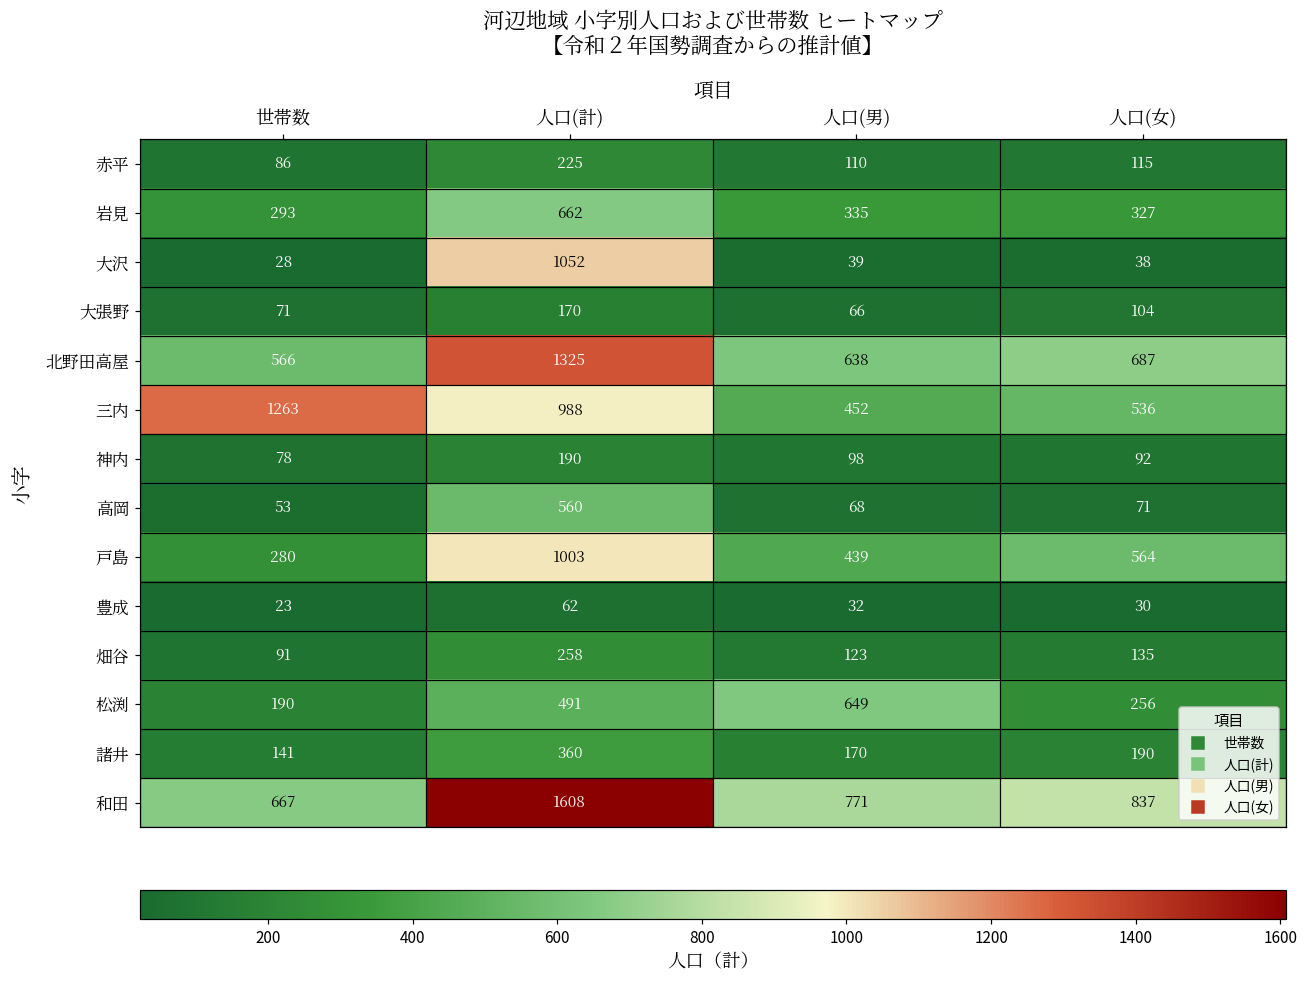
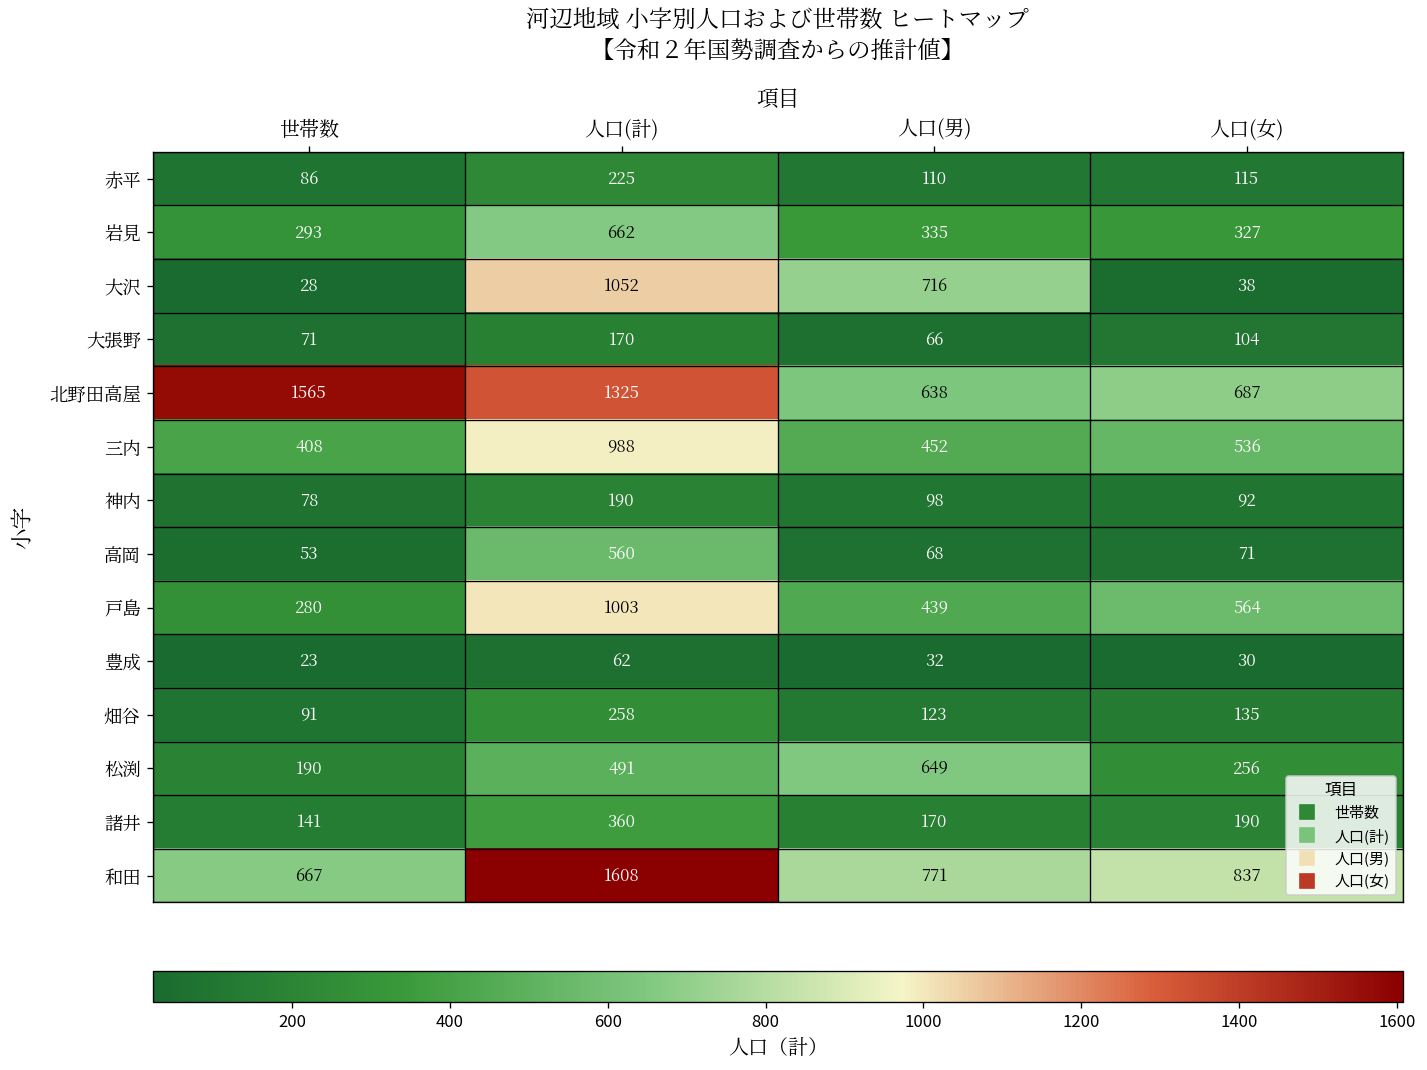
大沢, 人口(男): 39 -> 716
北野田高屋, 世帯数: 566 -> 1565
三内, 世帯数: 1263 -> 408
